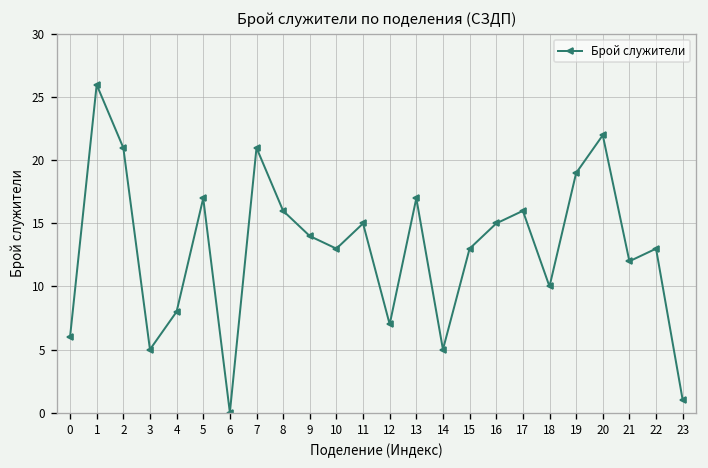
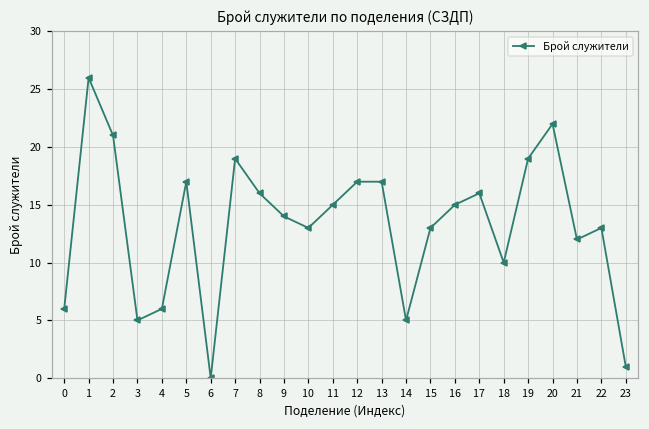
4: 8 -> 6
7: 21 -> 19
12: 7 -> 17
